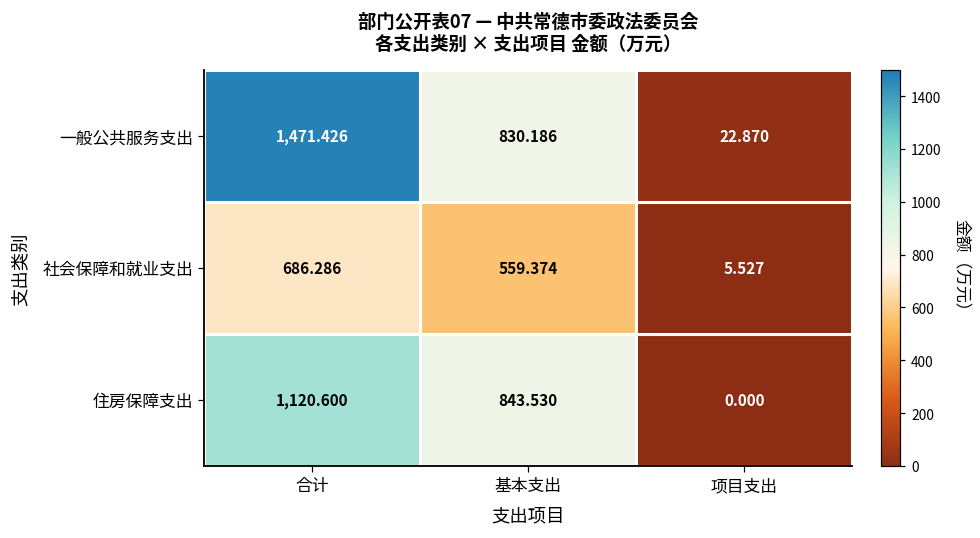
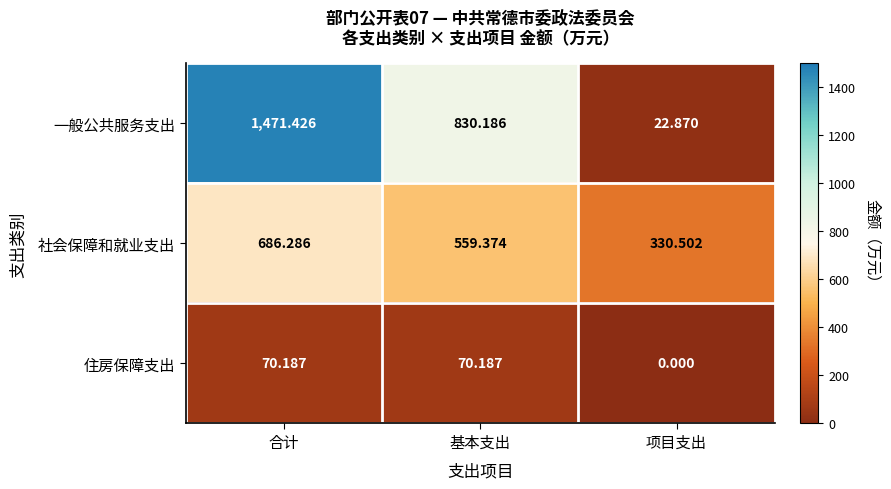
社会保障和就业支出, 项目支出: 5.527 -> 330.502
住房保障支出, 合计: 1,120.600 -> 70.187
住房保障支出, 基本支出: 843.530 -> 70.187
